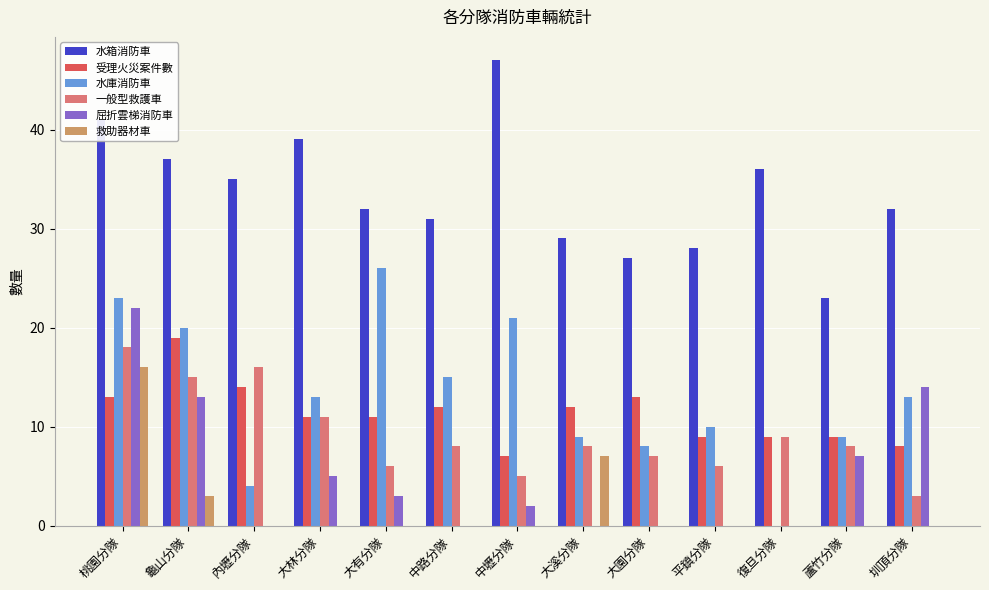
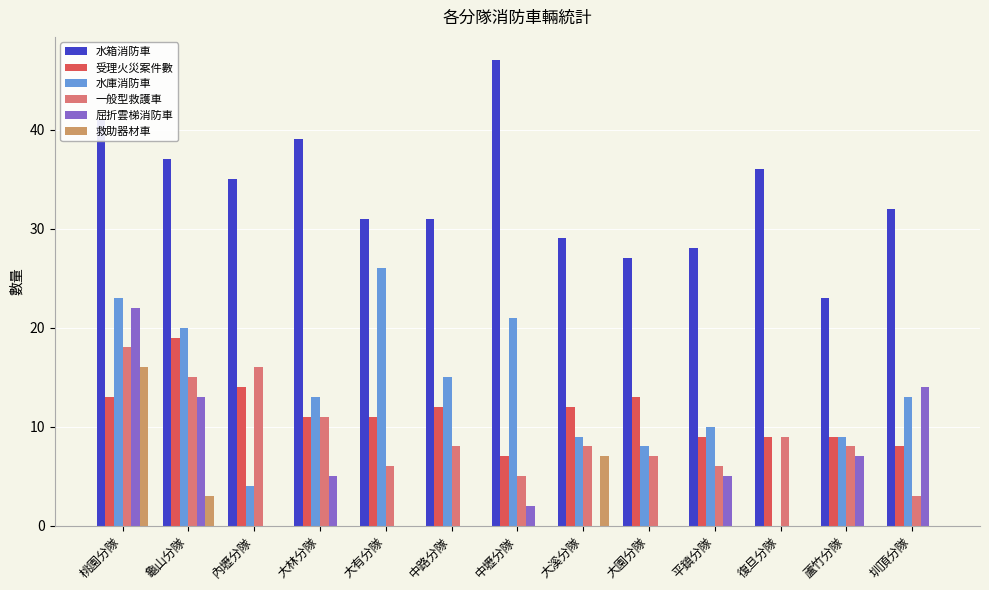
水箱消防車, 大有分隊: 32 -> 31
屈折雲梯消防車, 大有分隊: 3 -> 0
屈折雲梯消防車, 平鎮分隊: 0 -> 5
